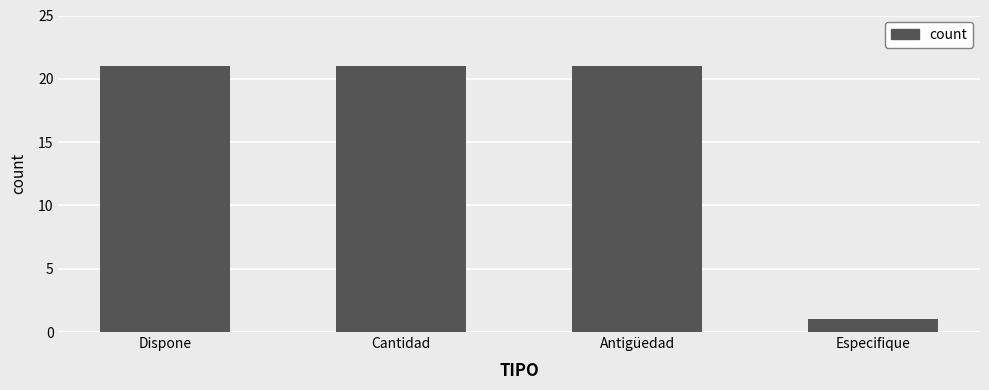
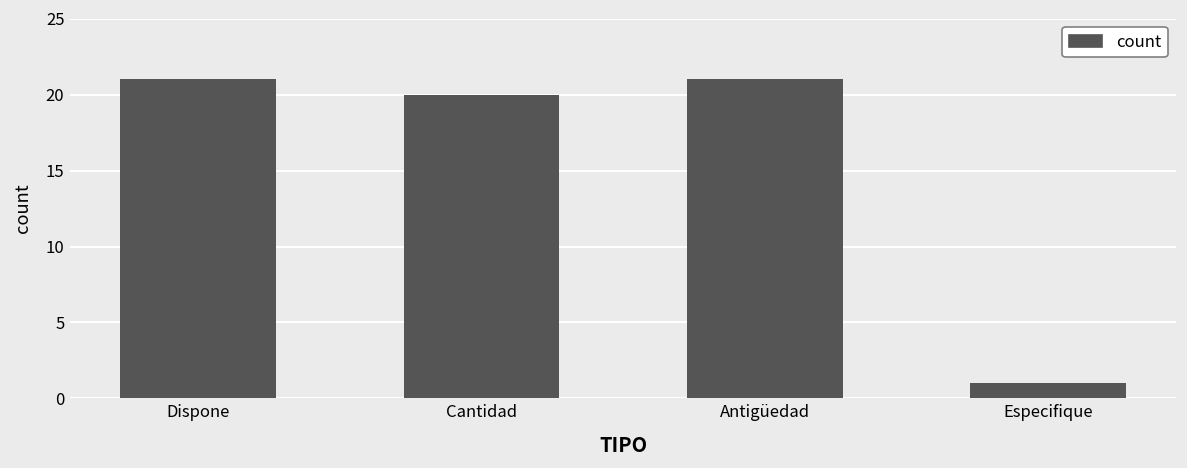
Cantidad: 21 -> 20
